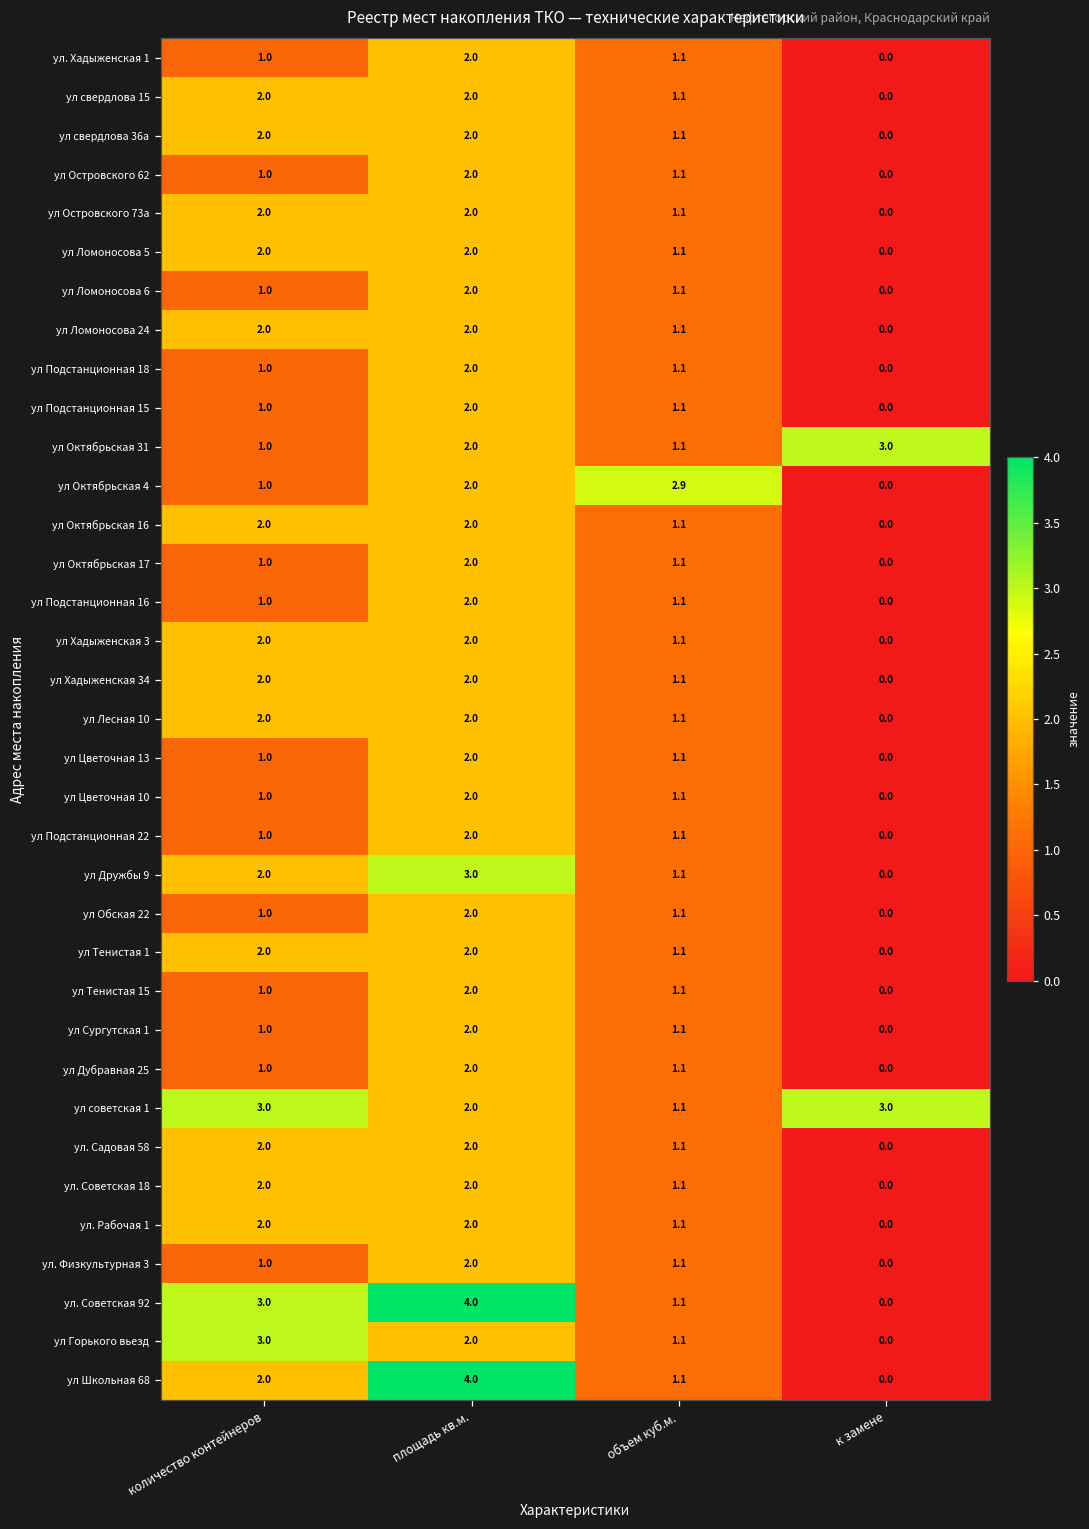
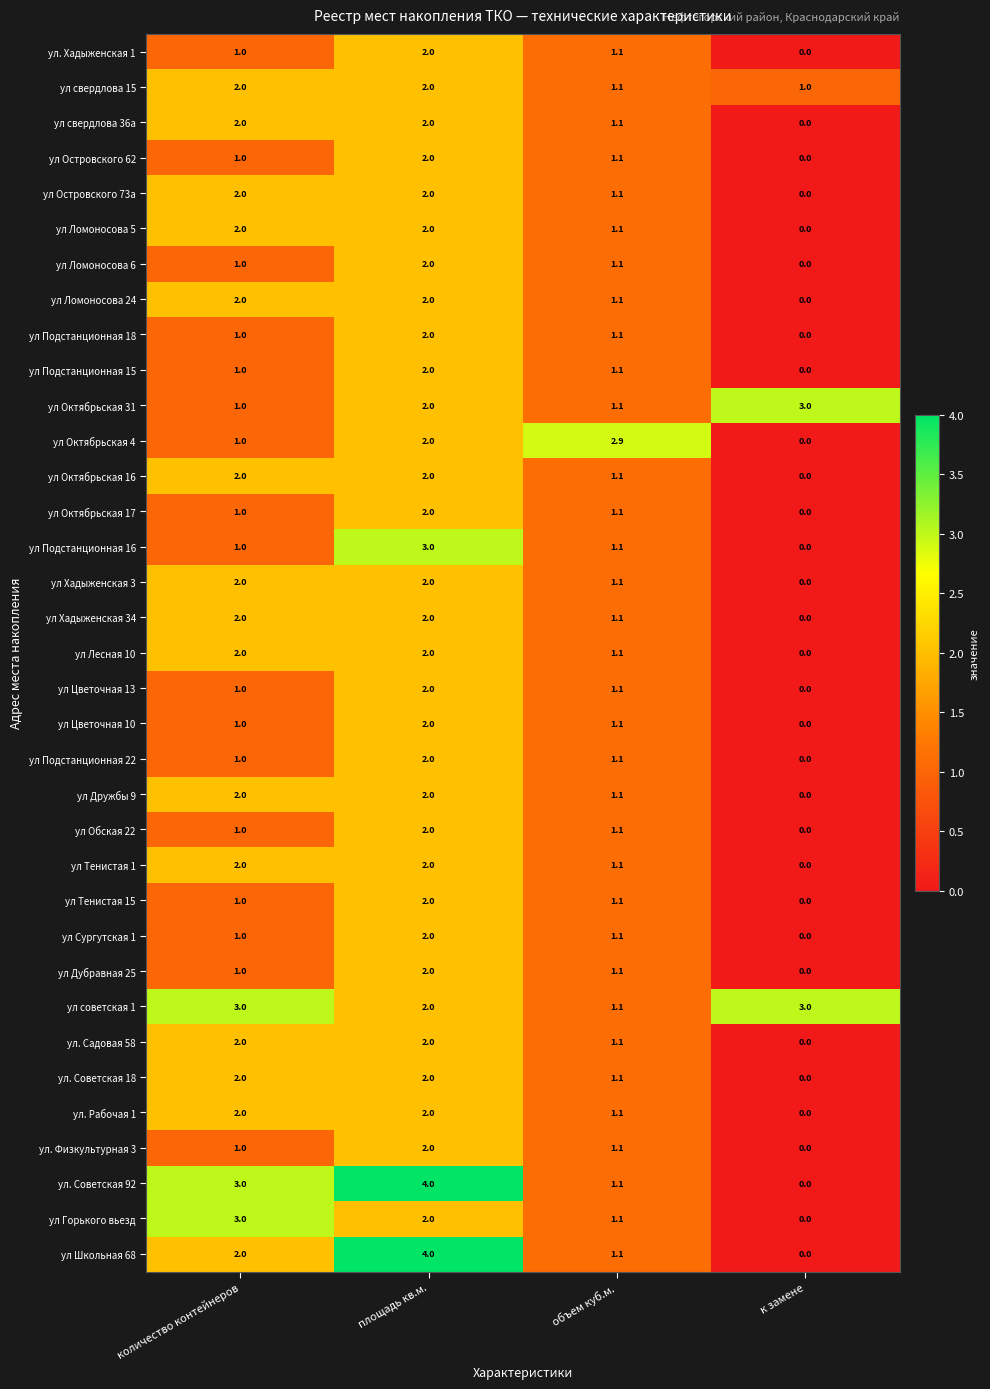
ул свердлова 15, к замене: 0.0 -> 1.0
ул Подстанционная 16, площадь кв.м.: 2.0 -> 3.0
ул Дружбы 9, площадь кв.м.: 3.0 -> 2.0
